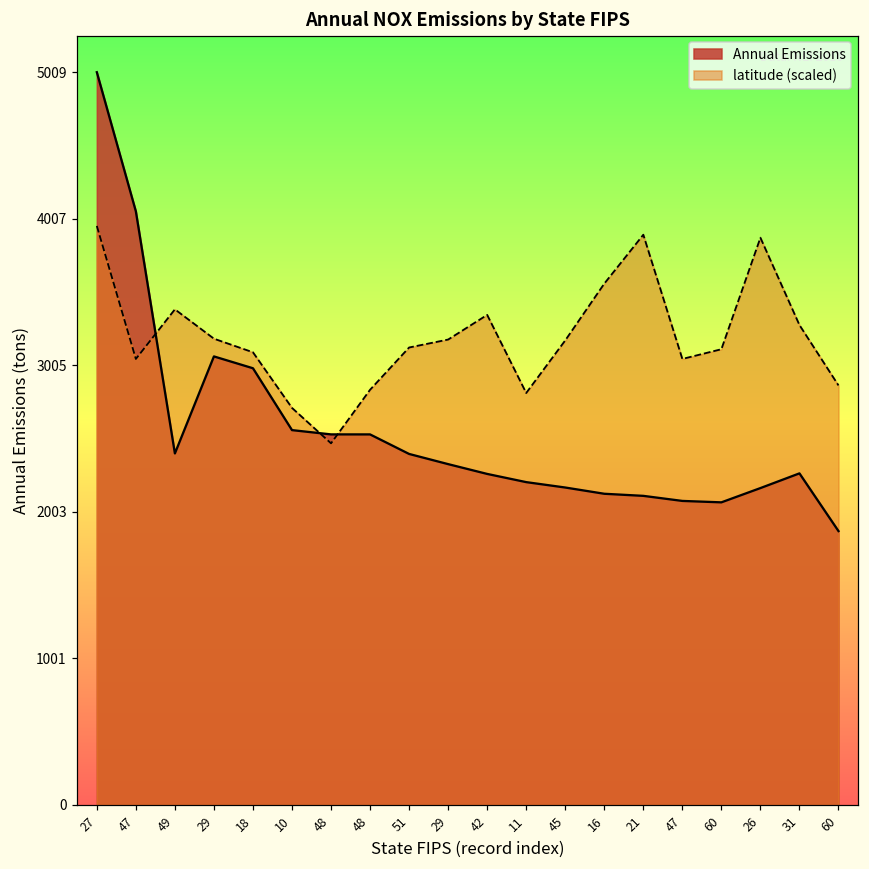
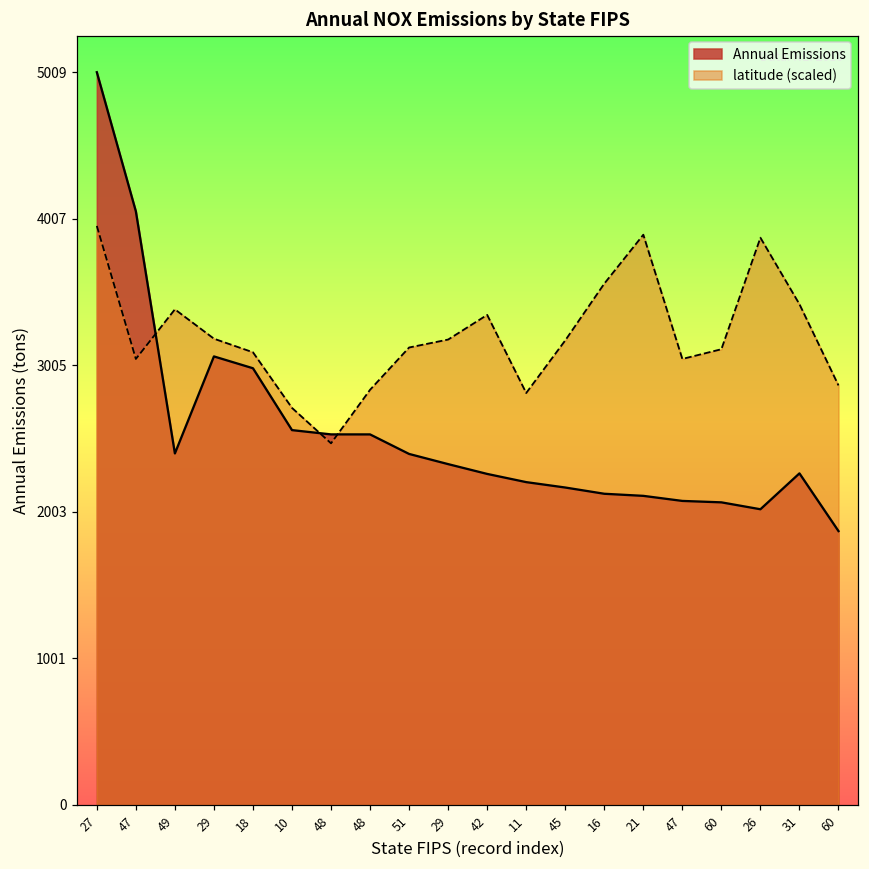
Annual Emissions, 26: 2170 -> 2020
latitude (scaled), 31: 3280 -> 3420
